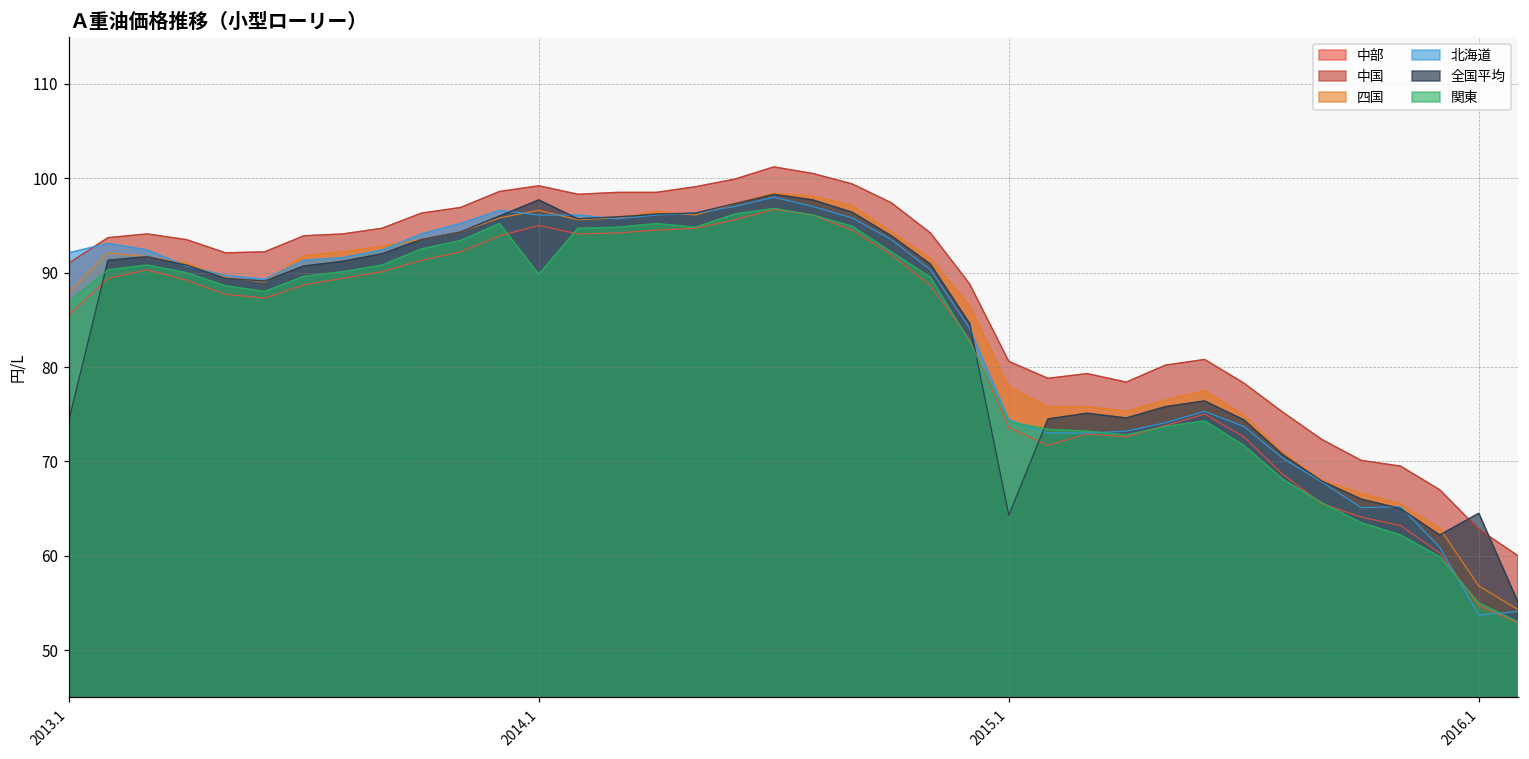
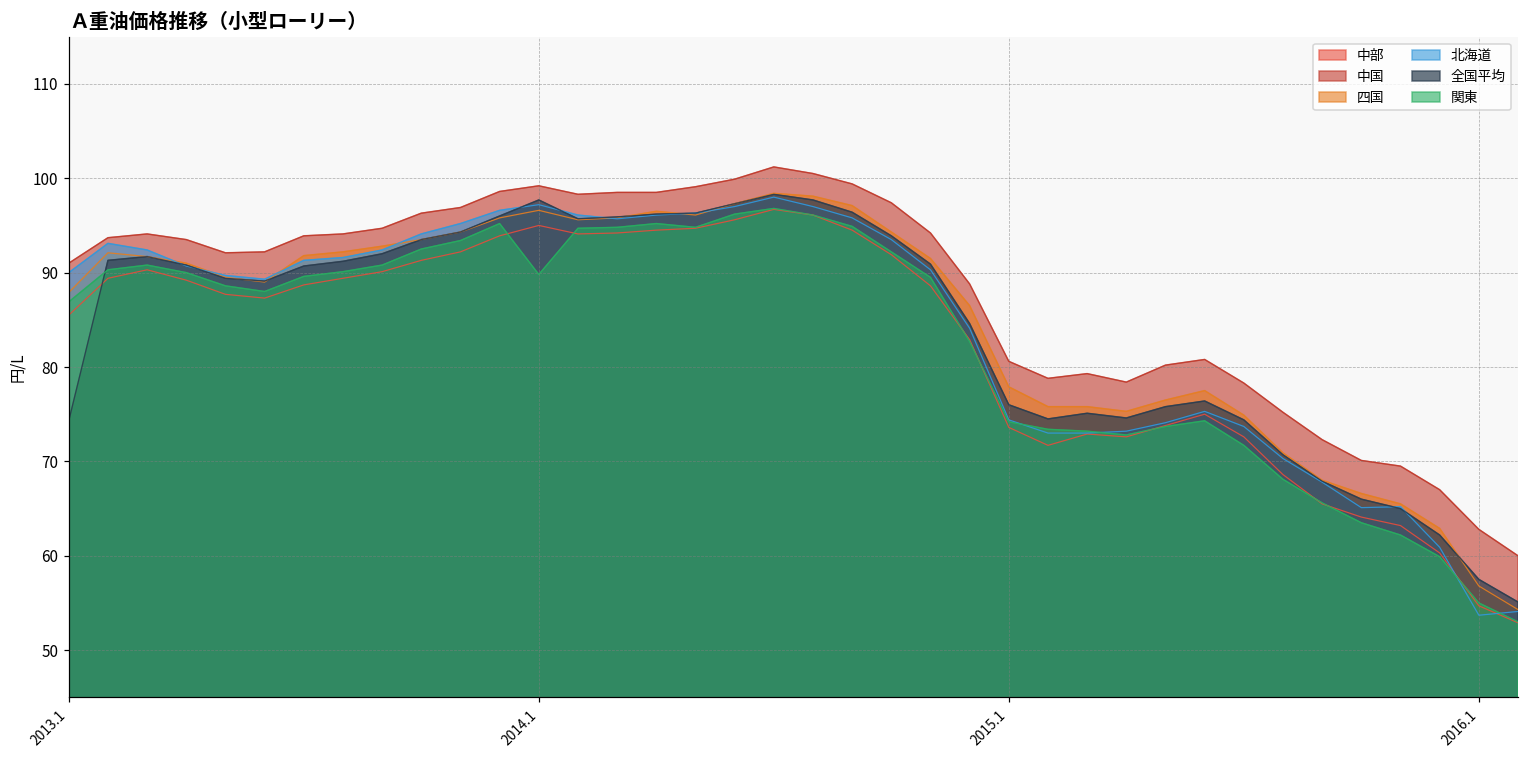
北海道, 2013.1: 92 -> 90
北海道, 2014.1: 96 -> 97
全国平均, 2015.1: 64 -> 76
全国平均, 2016.1: 65 -> 58
